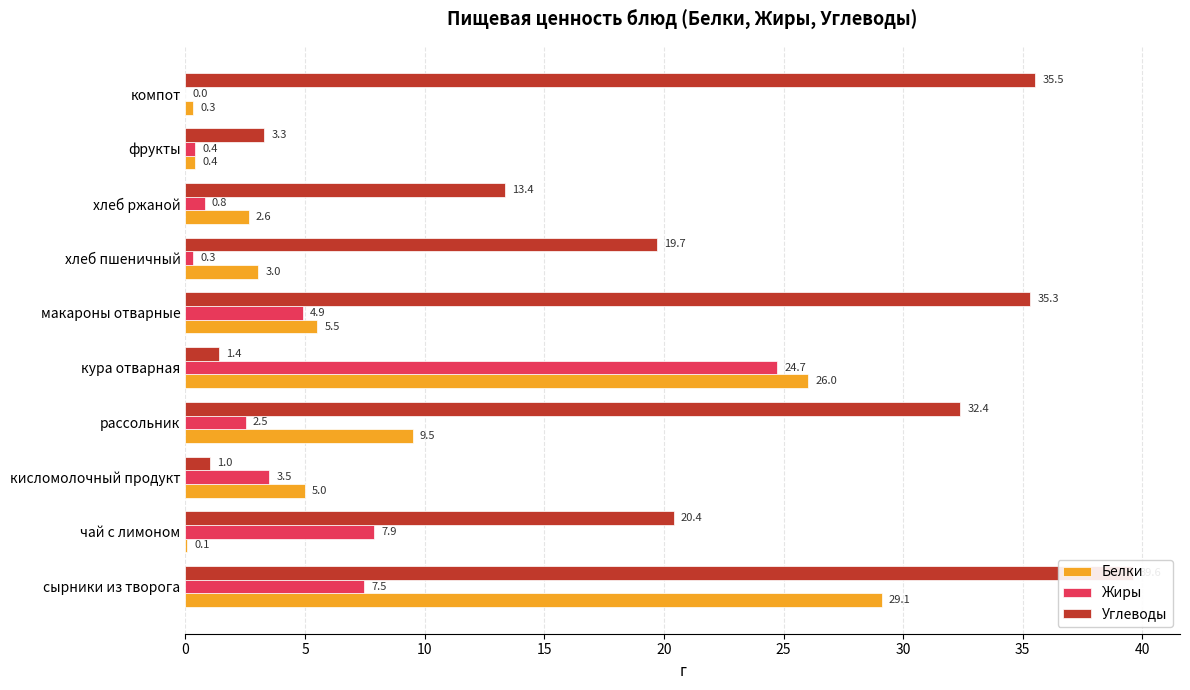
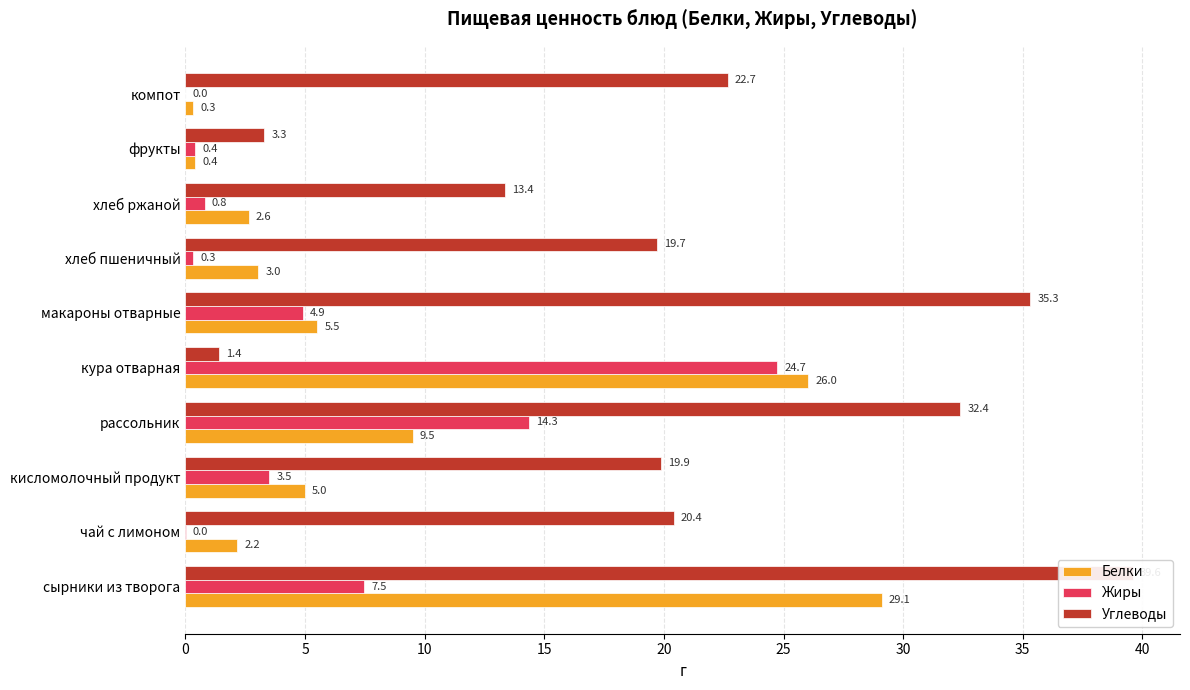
Углеводы, компот: 35.5 -> 22.7
Жиры, рассольник: 2.5 -> 14.3
Углеводы, кисломолочный продукт: 1.0 -> 19.9
Жиры, чай с лимоном: 7.9 -> 0.0
Белки, чай с лимоном: 0.1 -> 2.2
